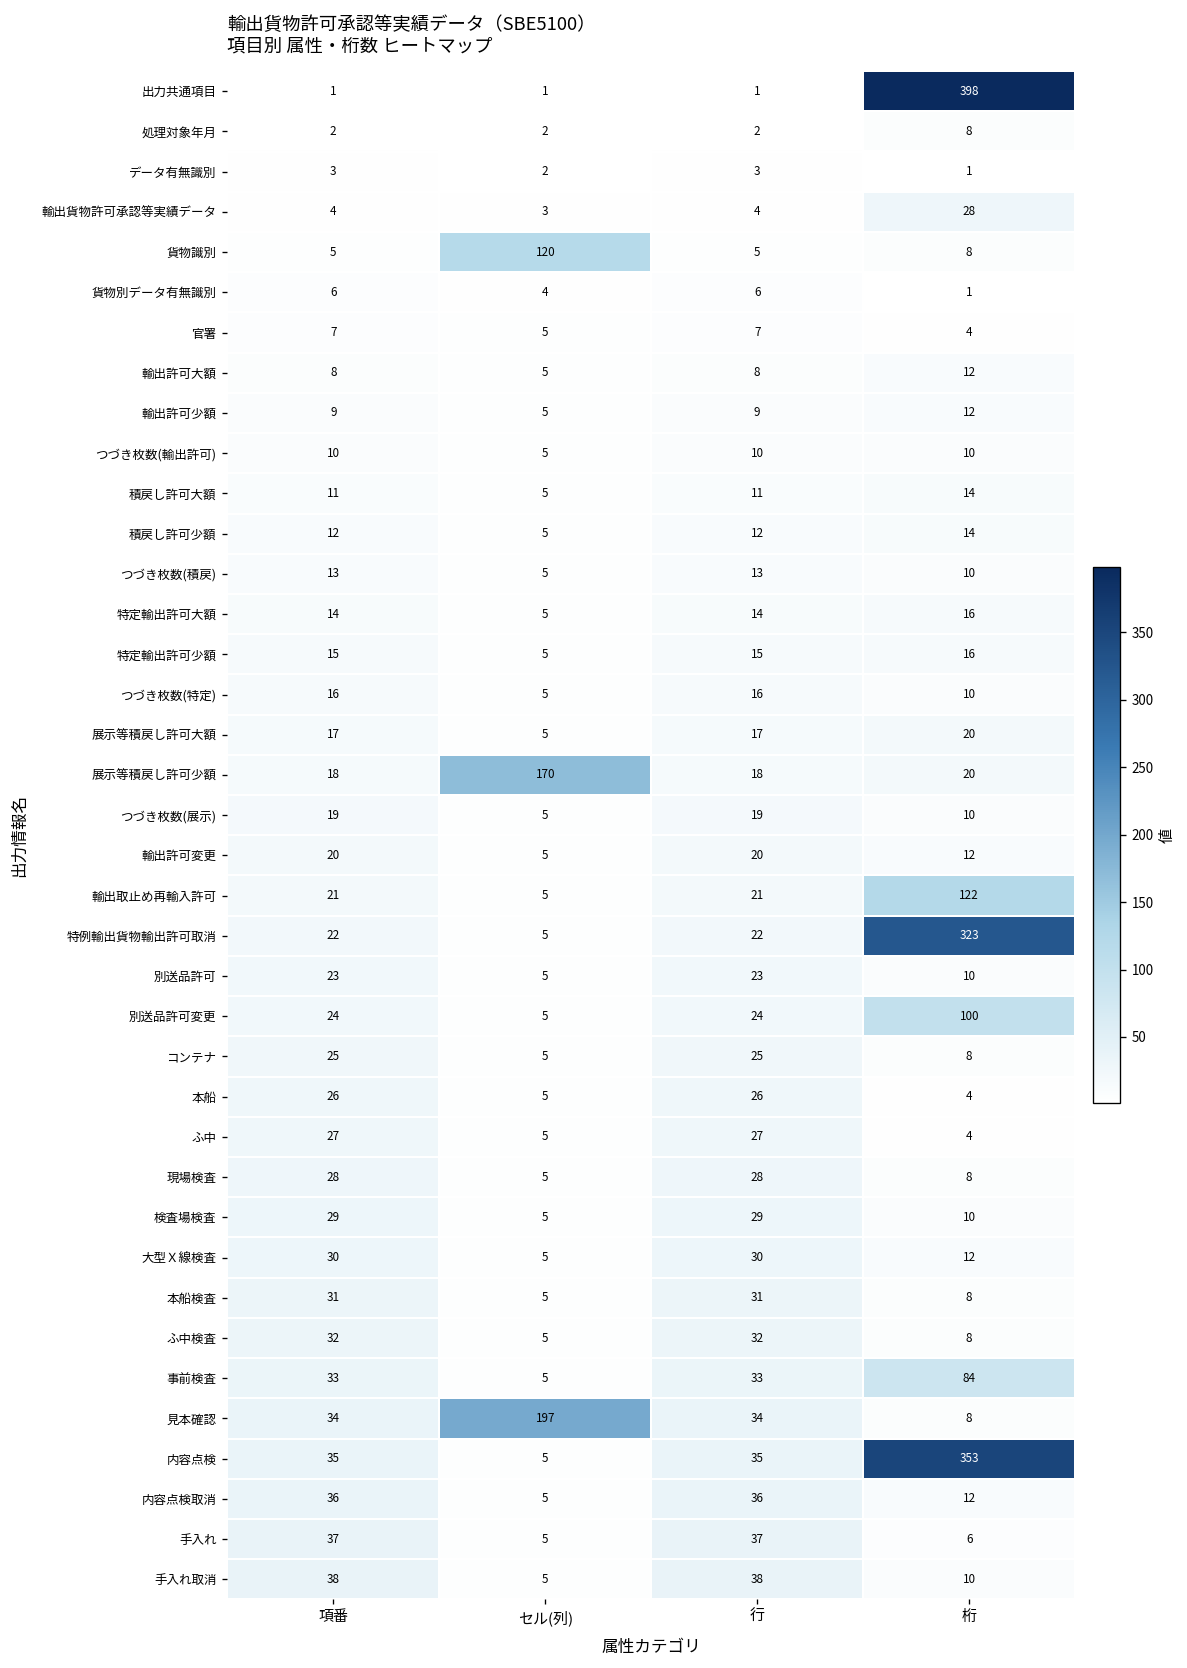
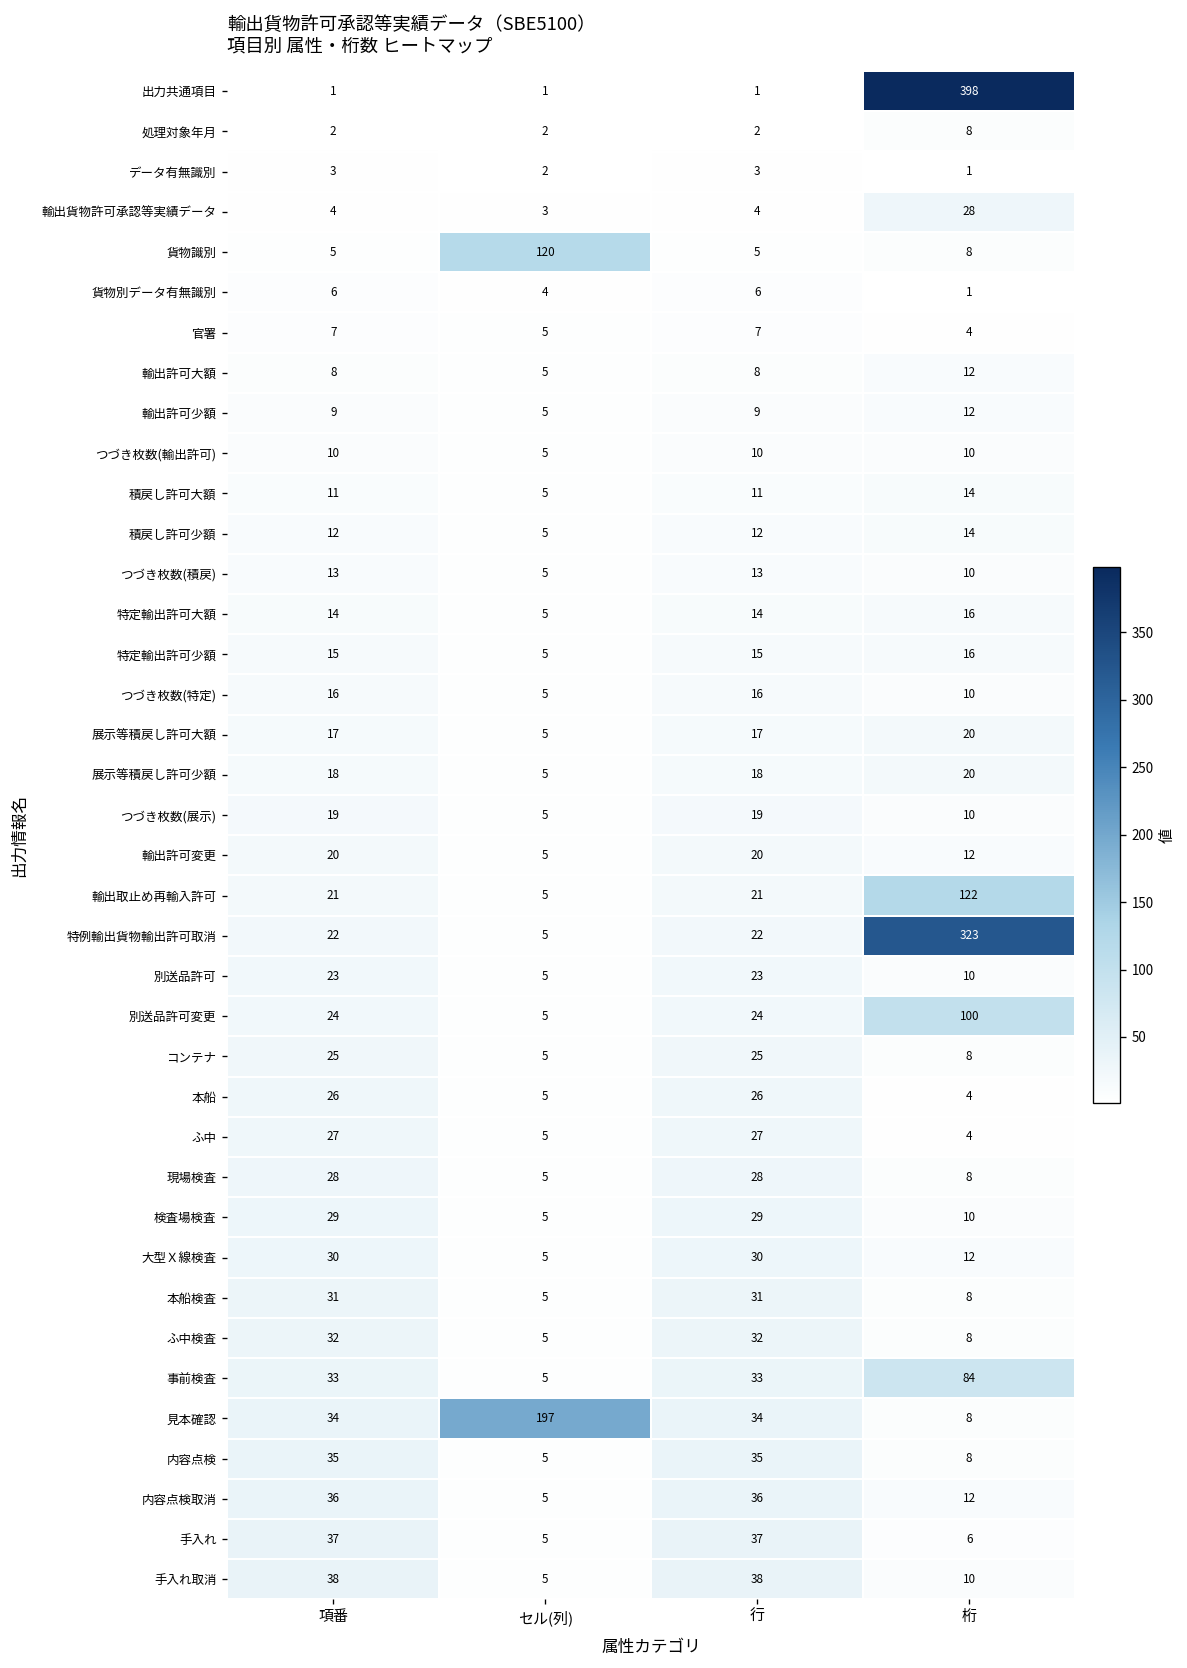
展示等積戻し許可少額, セル(列): 170 -> 5
内容点検, 桁: 353 -> 8
